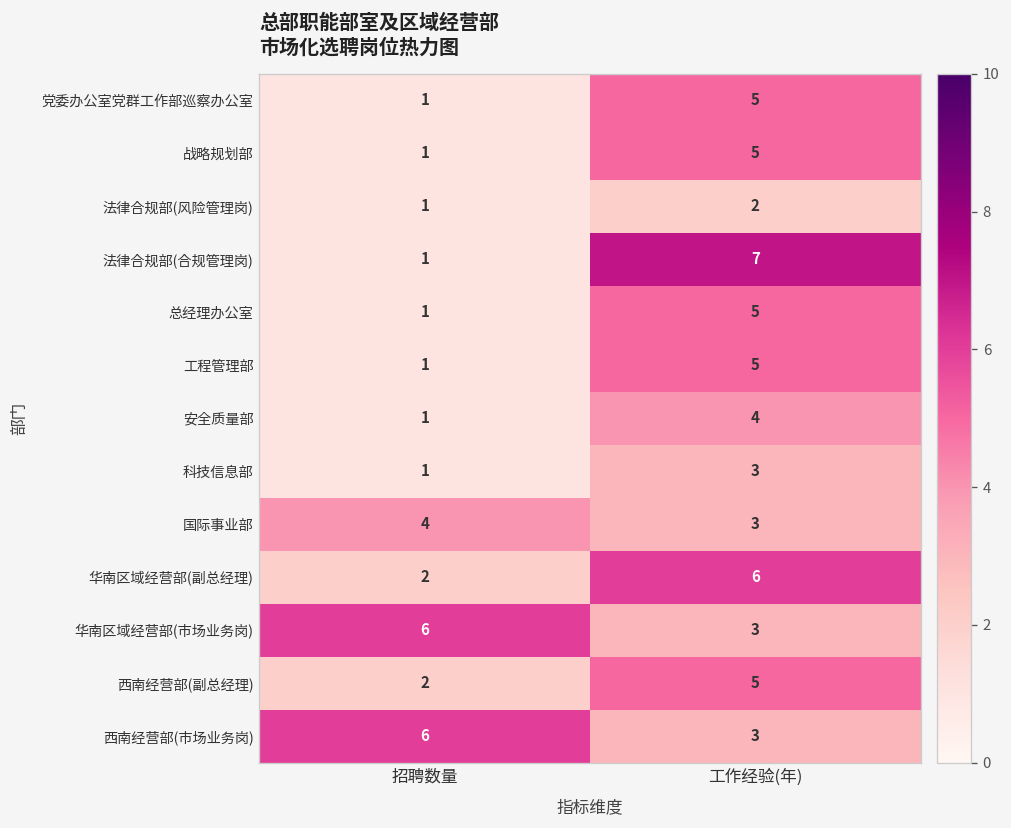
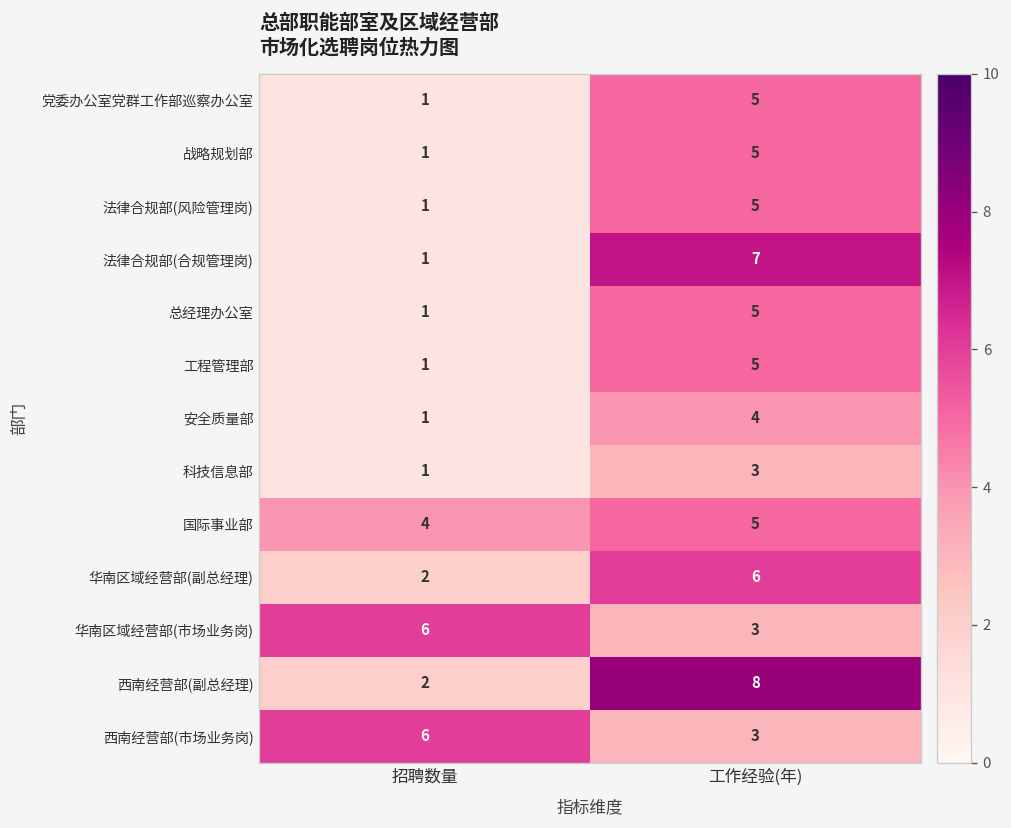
法律合规部(风险管理岗), 工作经验(年): 2 -> 5
国际事业部, 工作经验(年): 3 -> 5
西南经营部(副总经理), 工作经验(年): 5 -> 8
